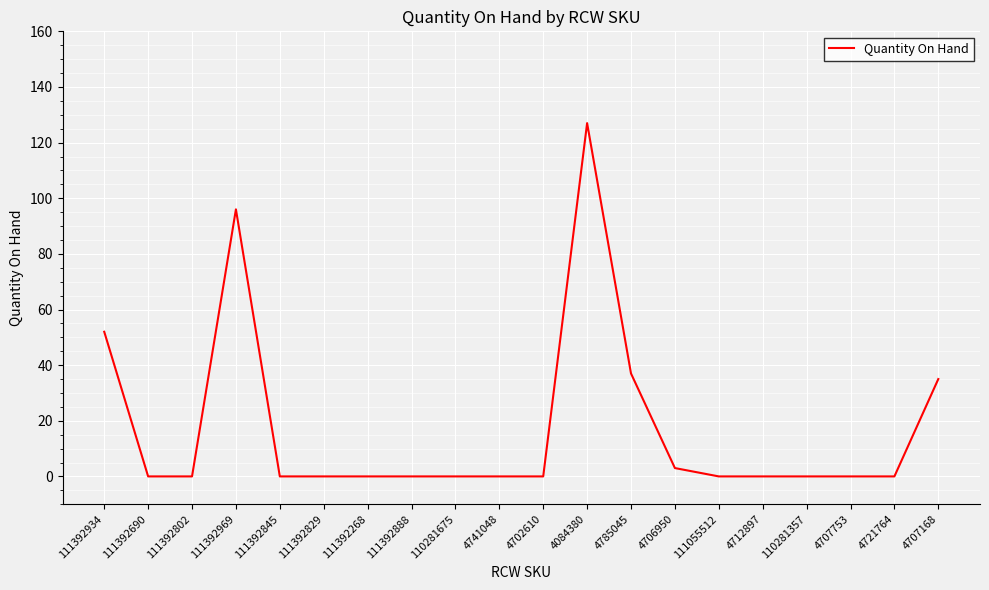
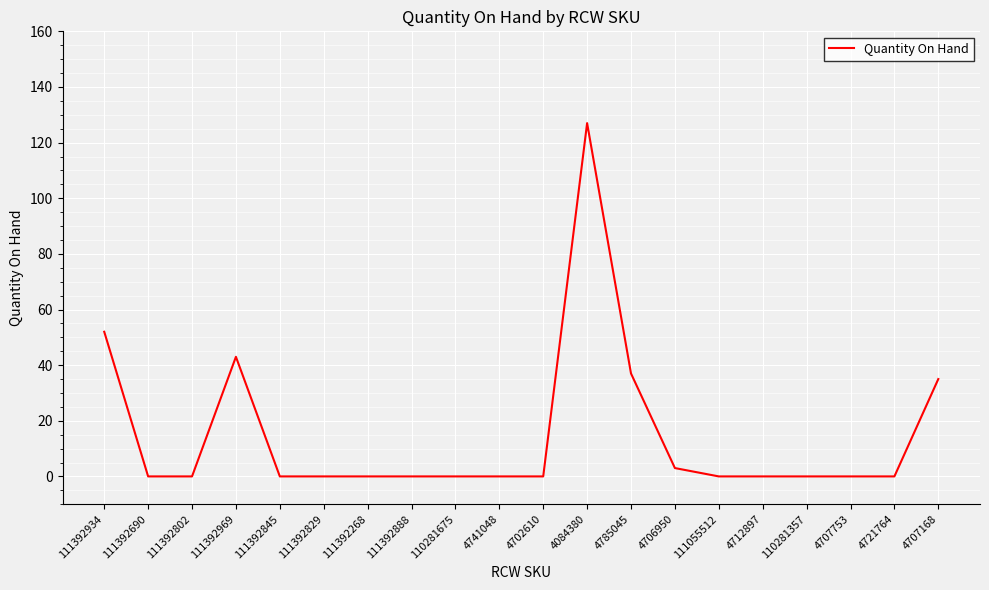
111392969: 96 -> 43
